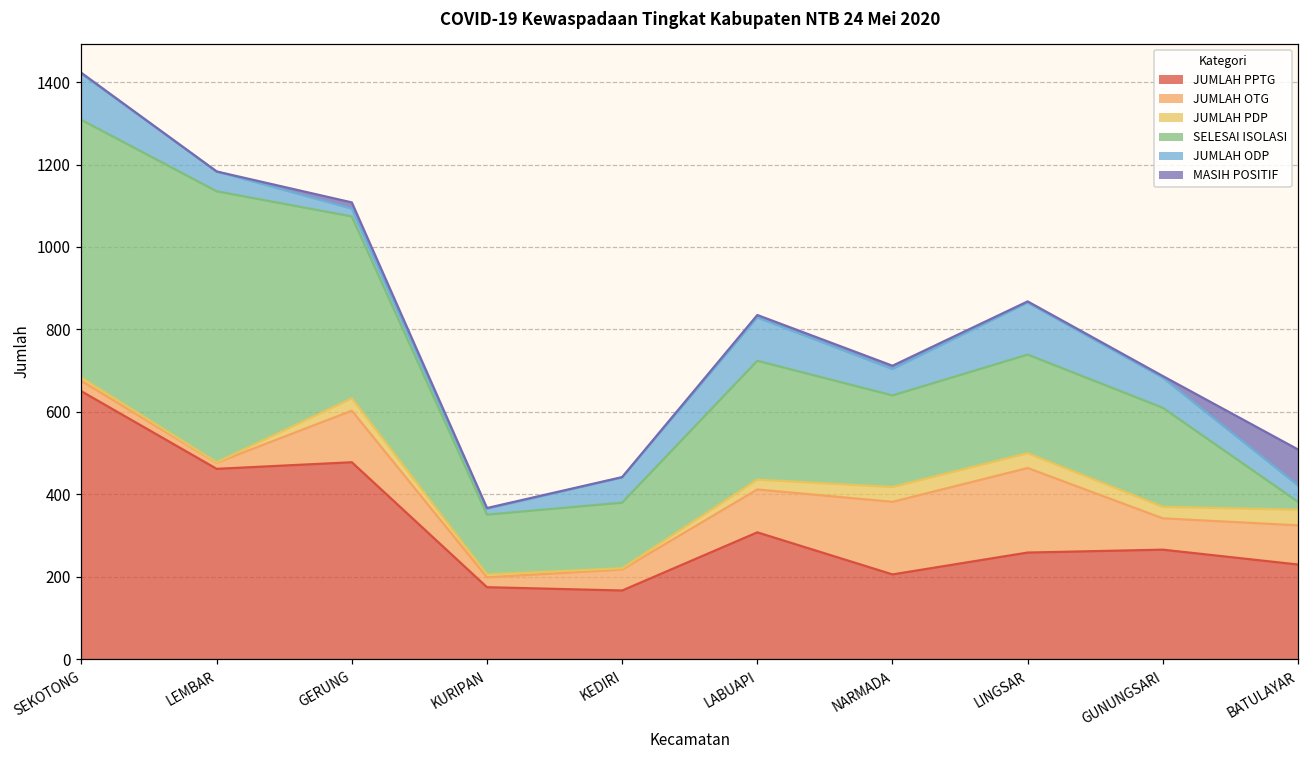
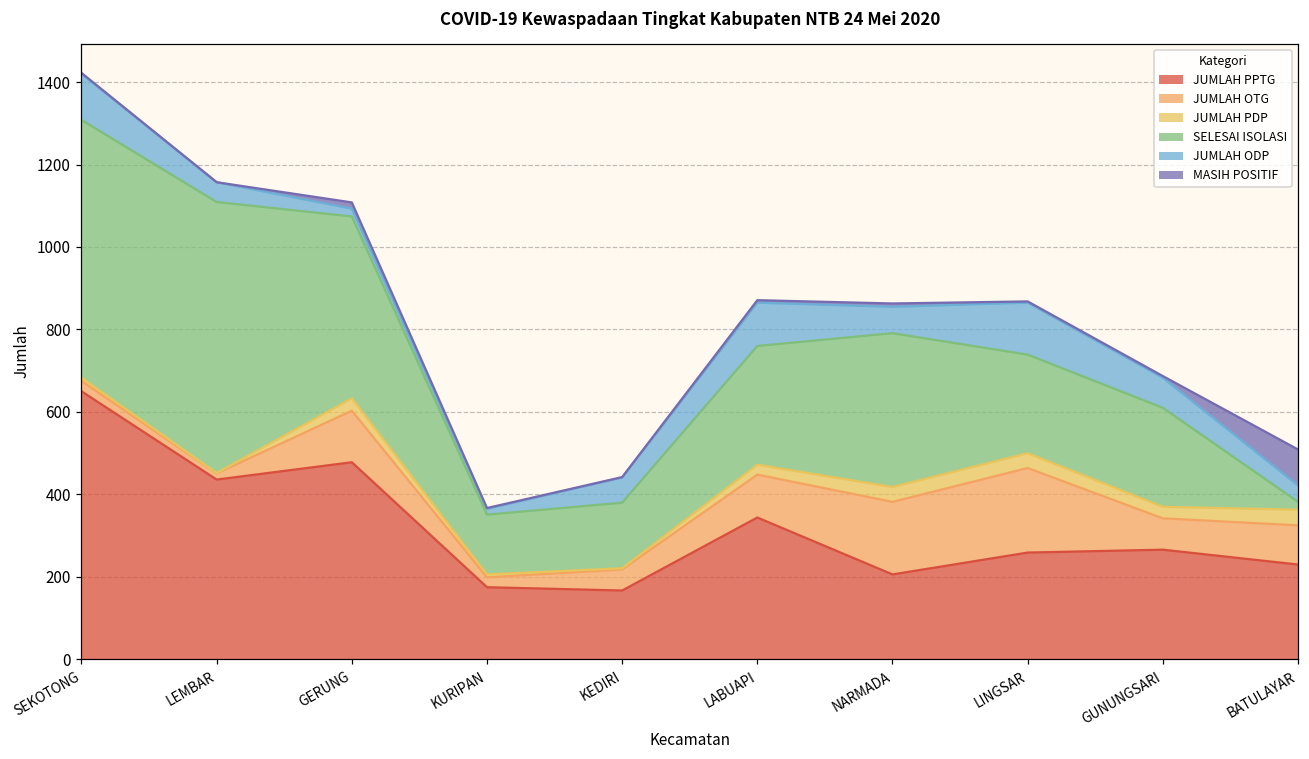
JUMLAH PPTG, LEMBAR: 460 -> 440
JUMLAH PPTG, LABUAPI: 310 -> 340
SELESAI ISOLASI, NARMADA: 220 -> 370
